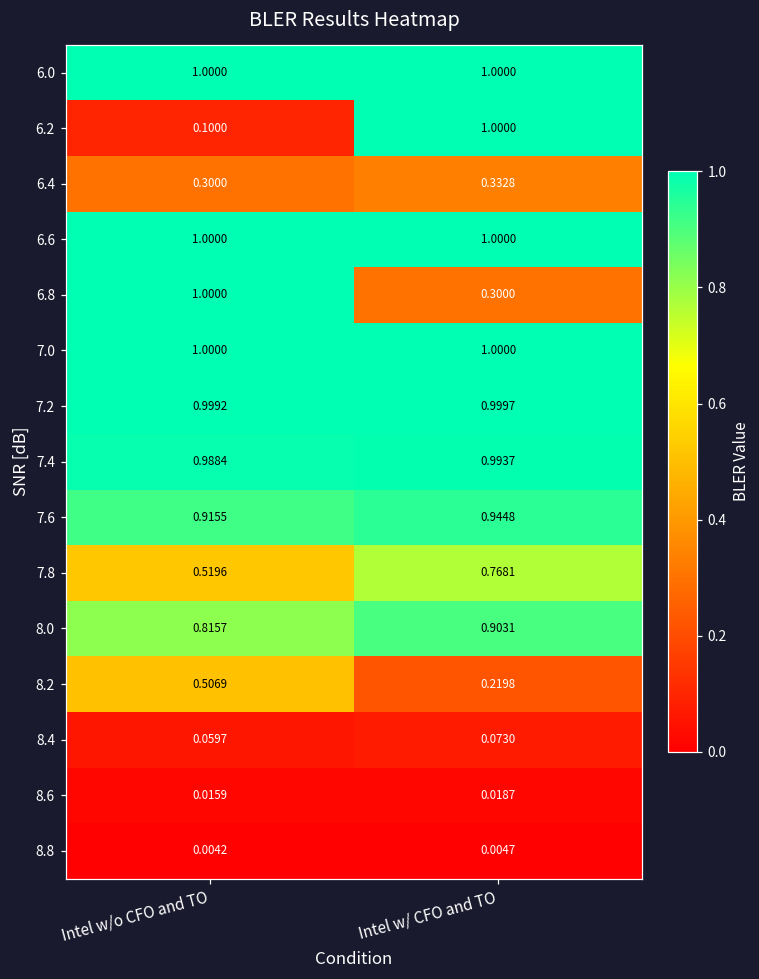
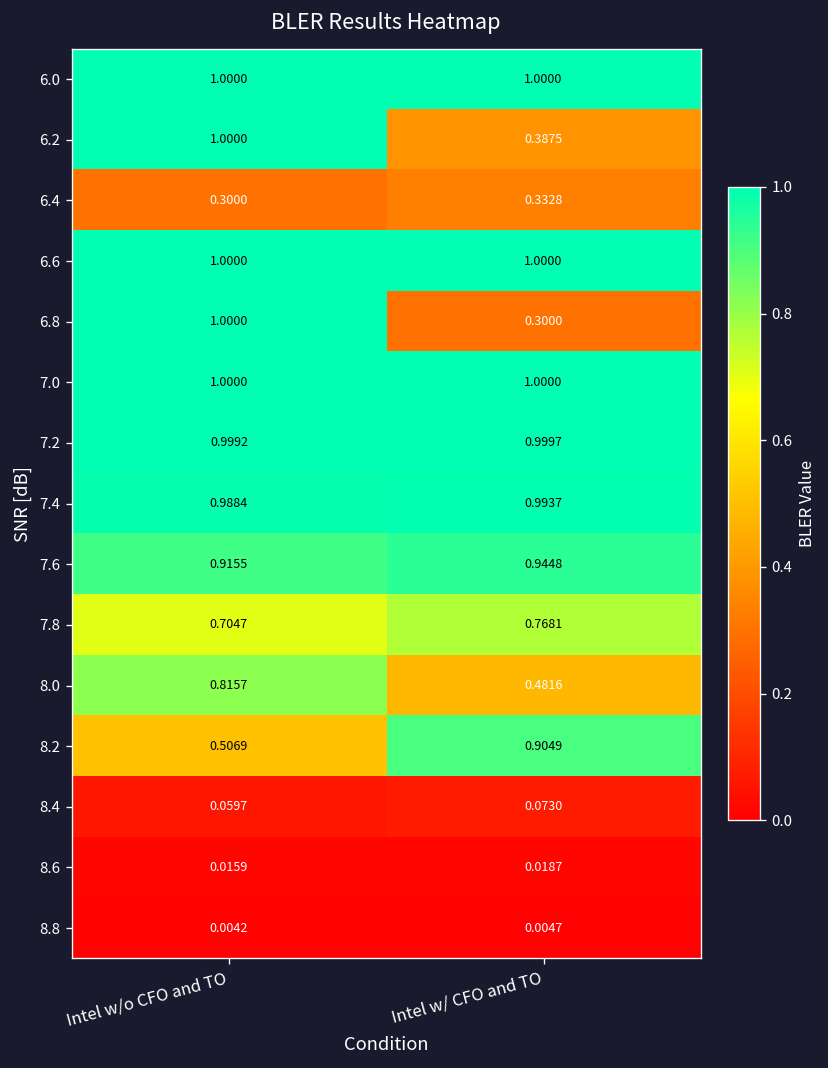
6.2, Intel w/o CFO and TO: 0.1000 -> 1.0000
6.2, Intel w/ CFO and TO: 1.0000 -> 0.3875
7.8, Intel w/o CFO and TO: 0.5196 -> 0.7047
8.0, Intel w/ CFO and TO: 0.9031 -> 0.4816
8.2, Intel w/ CFO and TO: 0.2198 -> 0.9049
